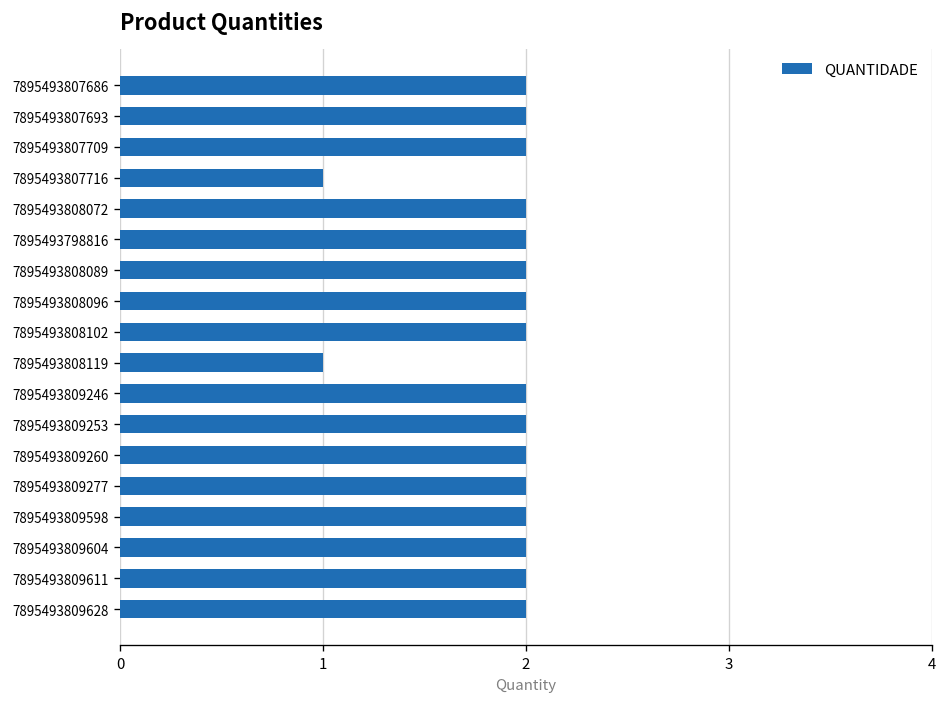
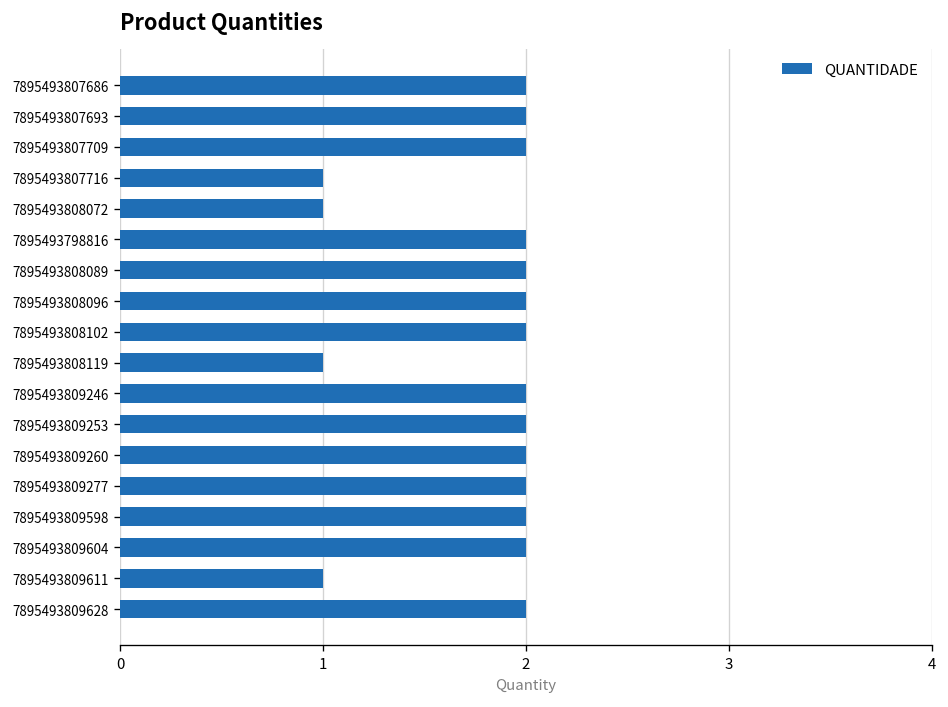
7895493808072: 2 -> 1
7895493809611: 2 -> 1
